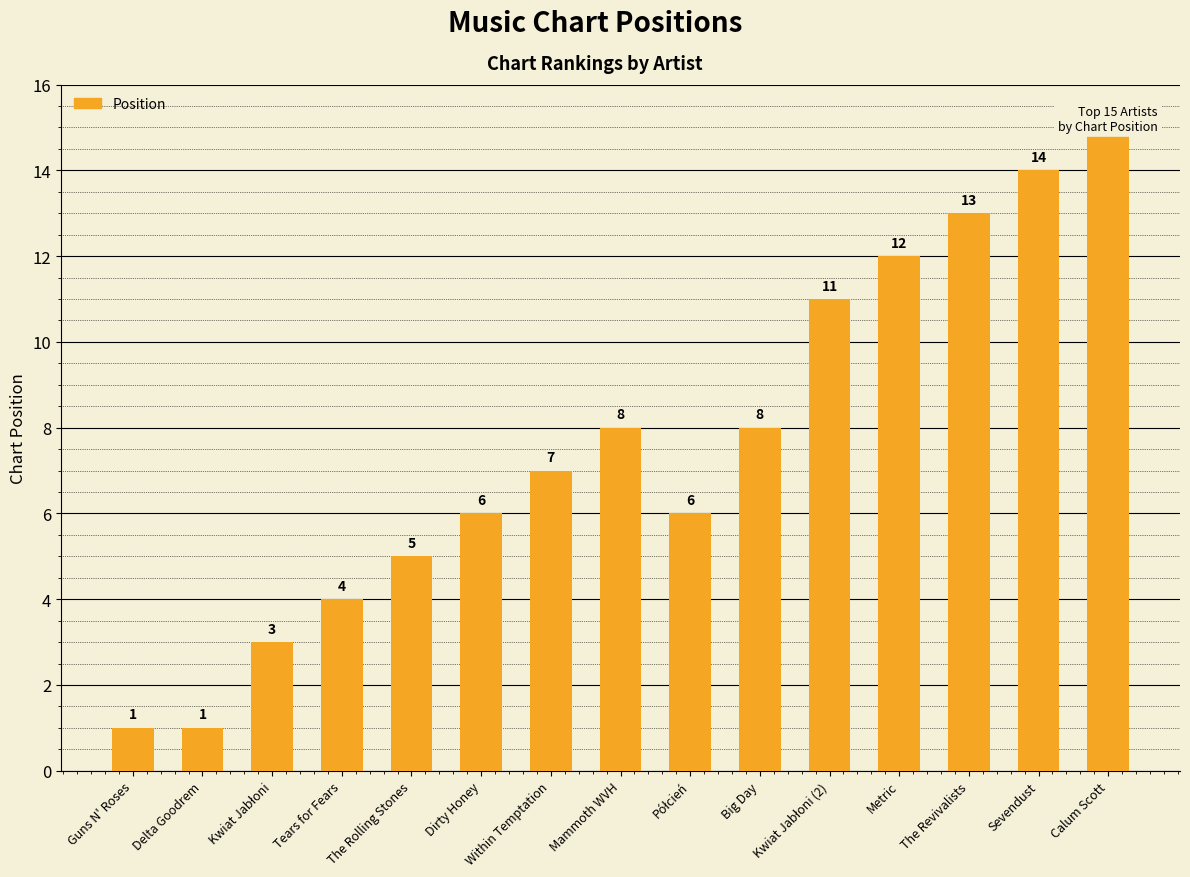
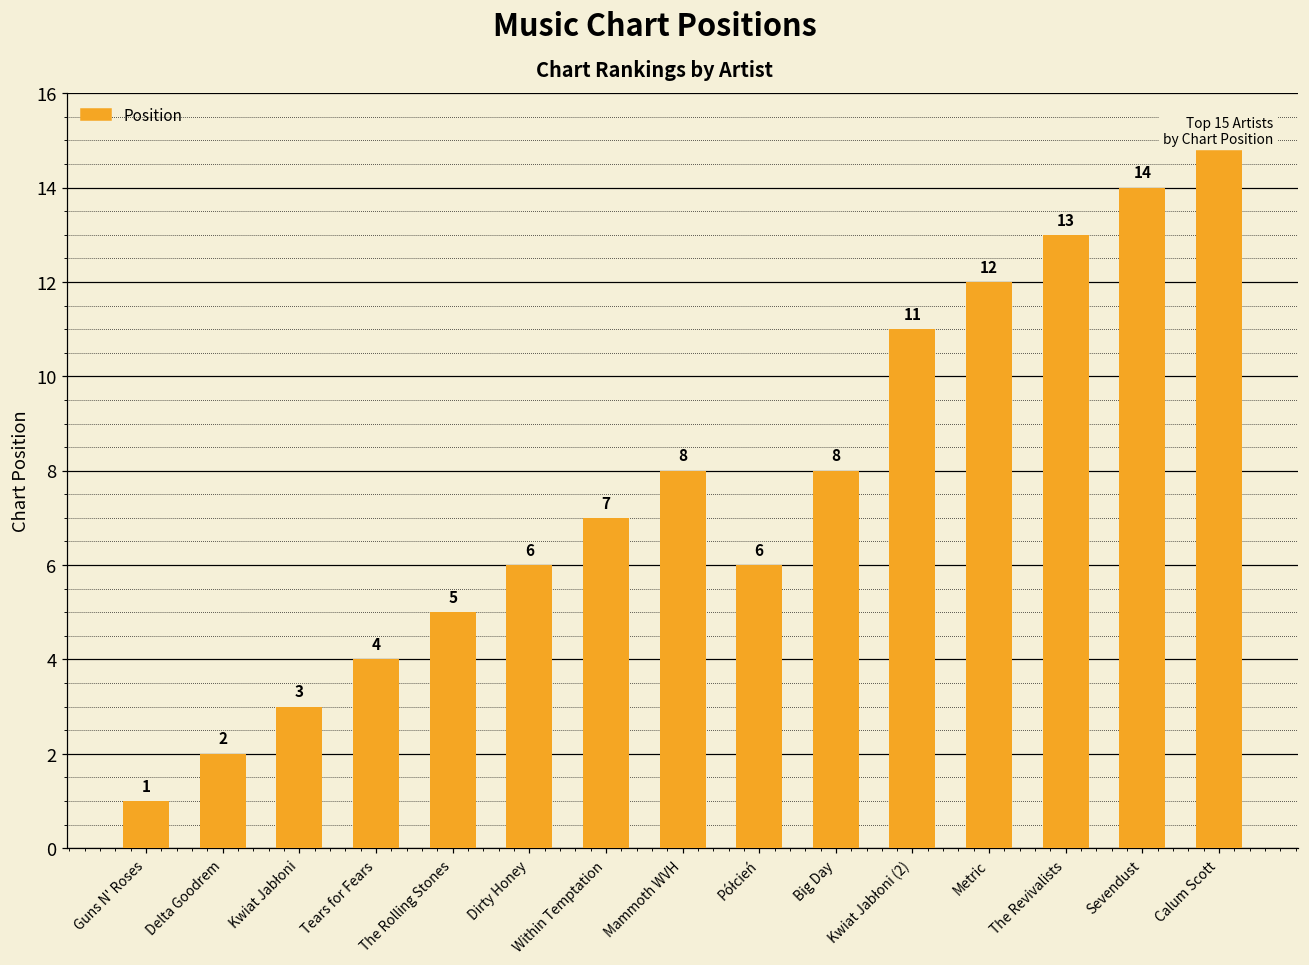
Delta Goodrem: 1 -> 2
